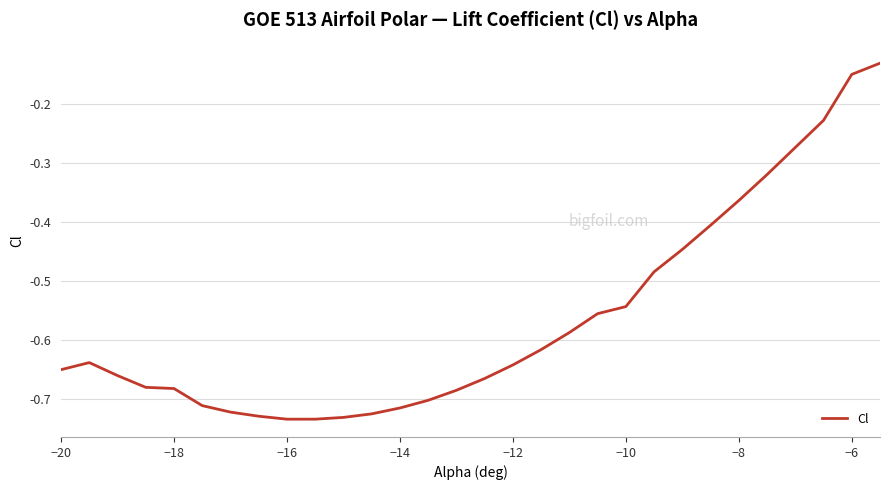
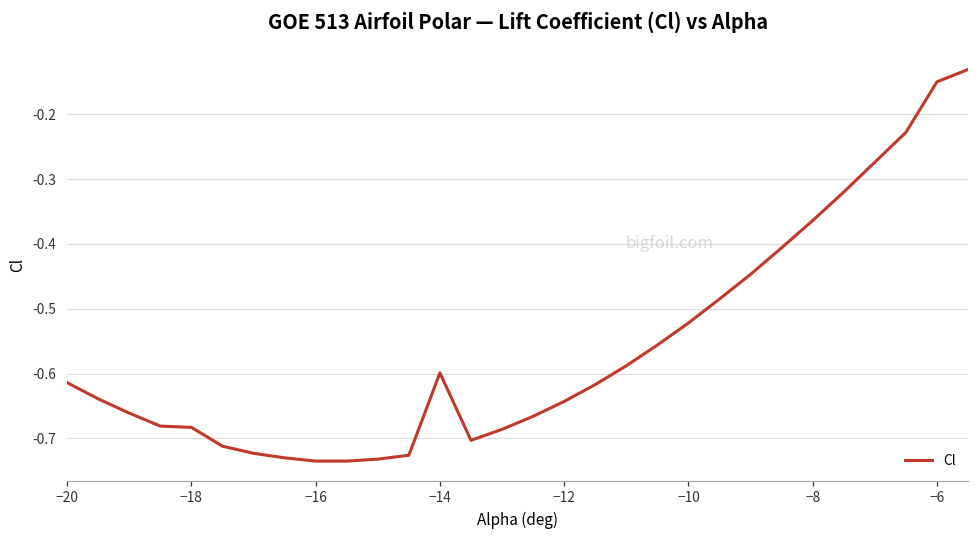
−20: -0.65 -> -0.61
−14: -0.72 -> -0.60
−10: -0.54 -> -0.52
